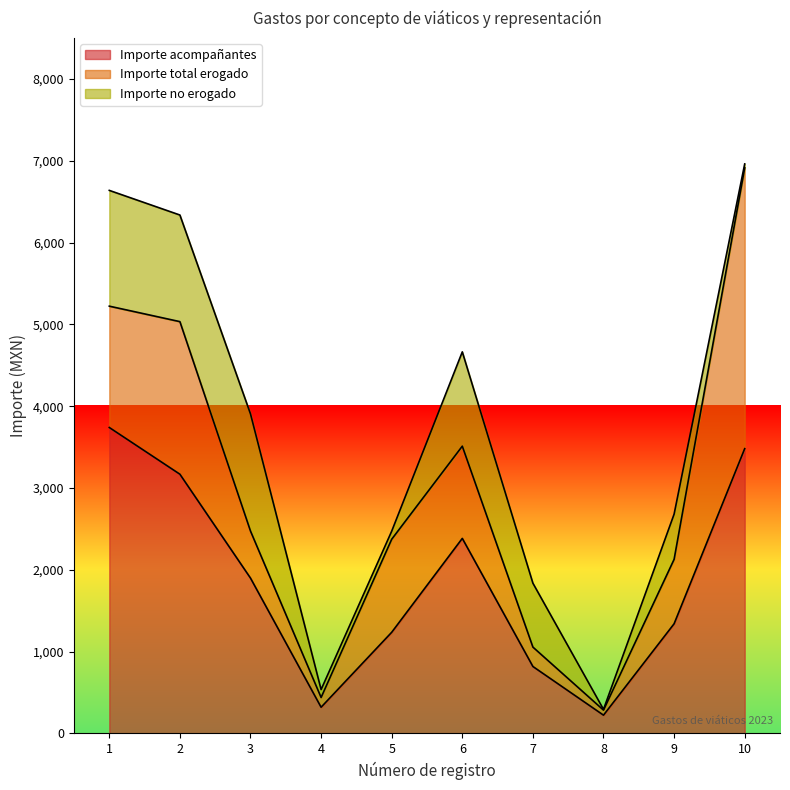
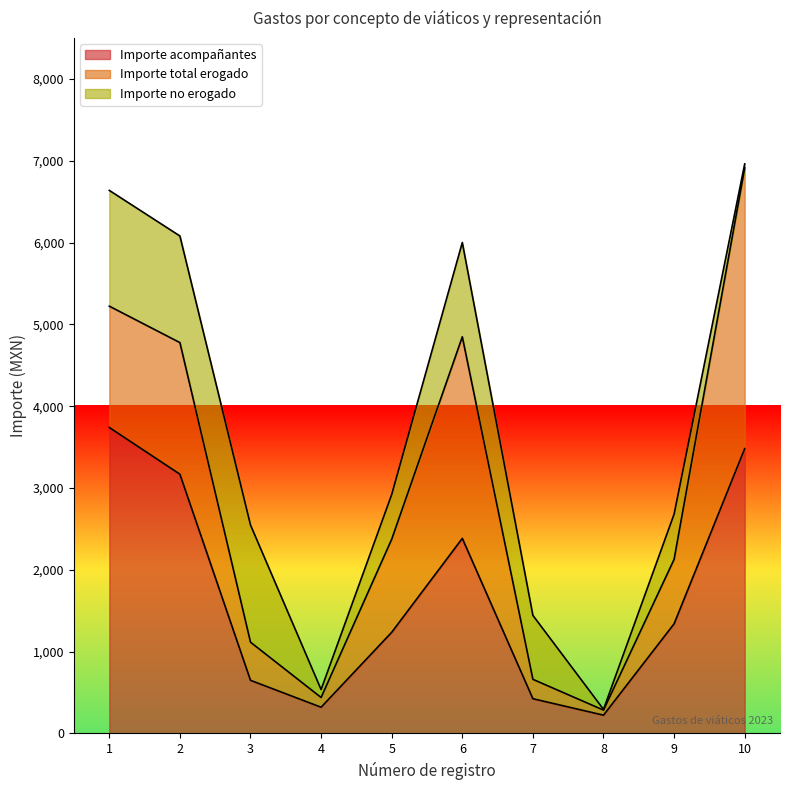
Importe total erogado, 2: 1,900 -> 1,600
Importe acompañantes, 3: 1,900 -> 600
Importe total erogado, 3: 600 -> 500
Importe no erogado, 5: 100 -> 500
Importe total erogado, 6: 1,100 -> 2,500
Importe acompañantes, 7: 800 -> 400
